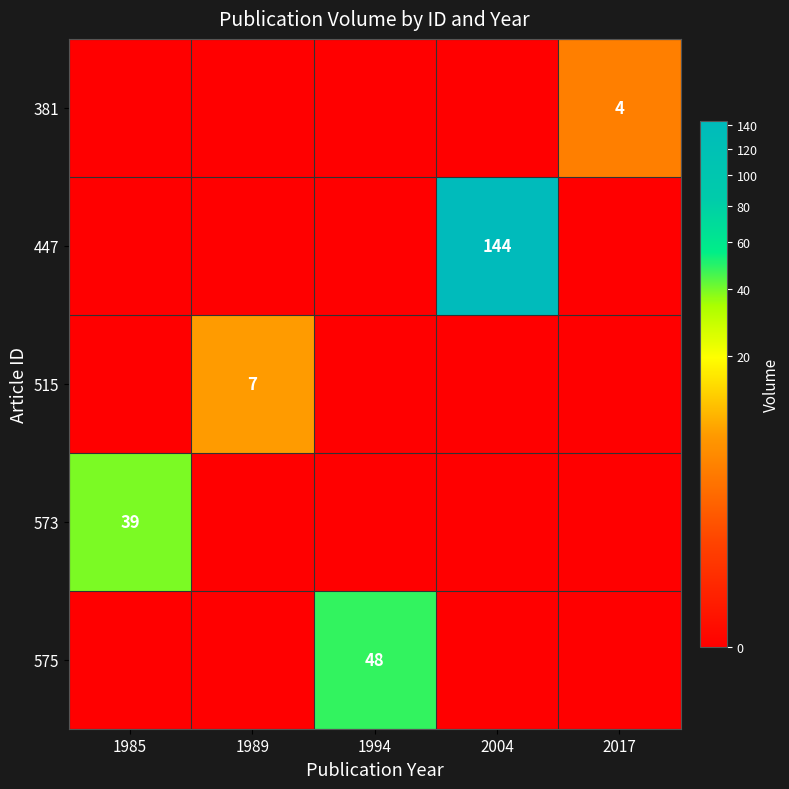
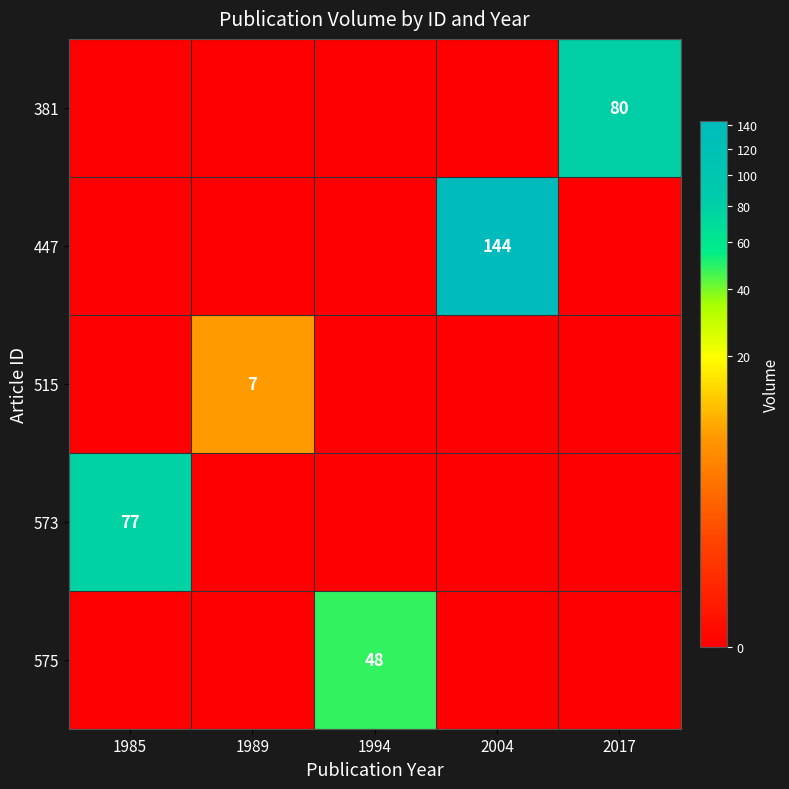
381, 2017: 4 -> 80
573, 1985: 39 -> 77
